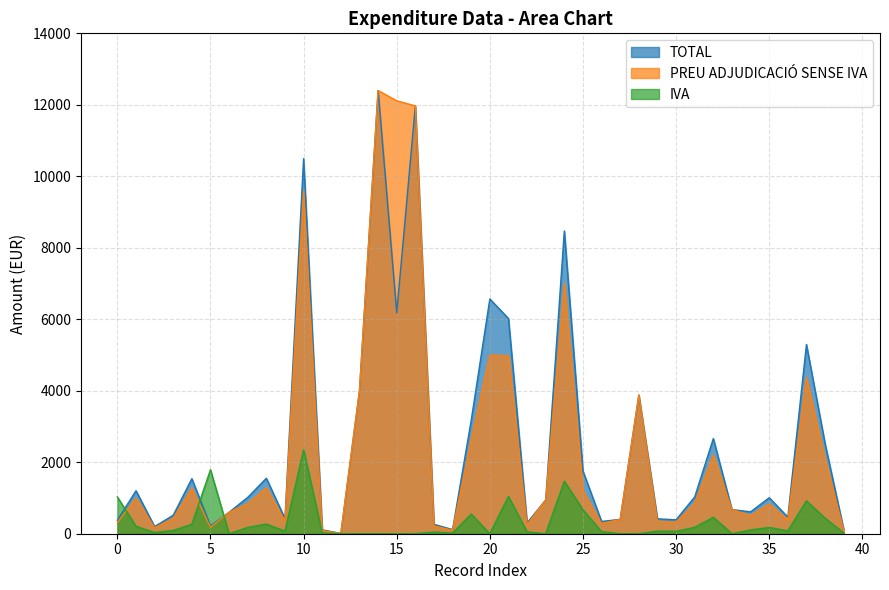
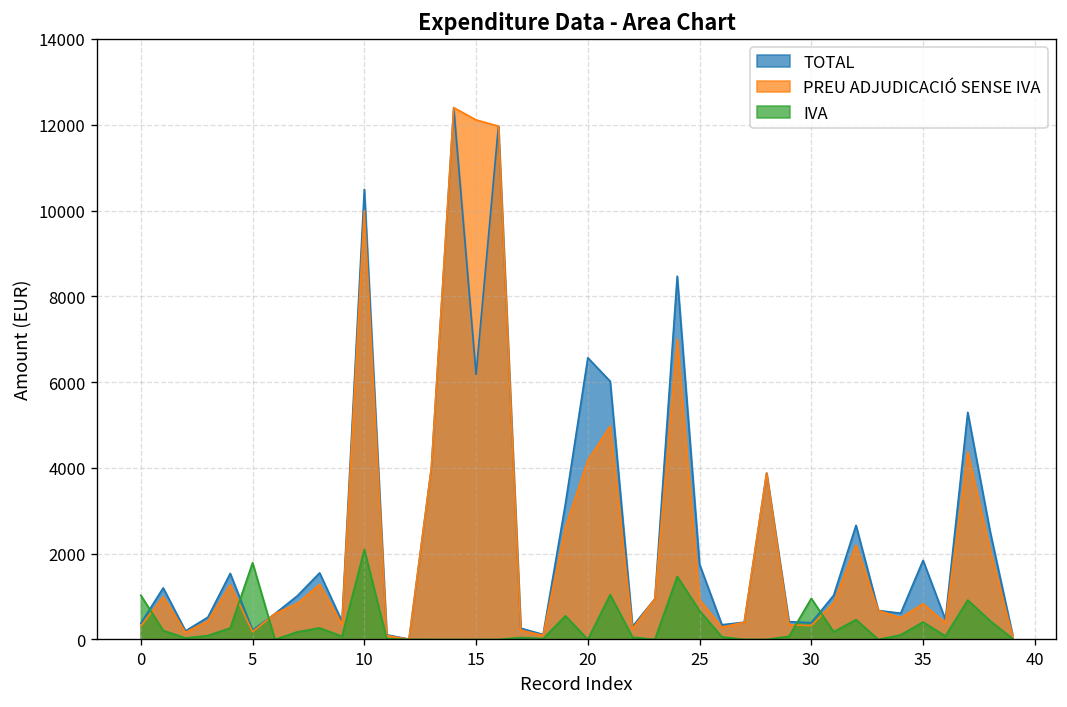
PREU ADJUDICACIÓ SENSE IVA, 10: 9600 -> 10000
IVA, 10: 2400 -> 2100
PREU ADJUDICACIÓ SENSE IVA, 20: 5000 -> 4200
PREU ADJUDICACIÓ SENSE IVA, 25: 1200 -> 900
IVA, 30: 100 -> 1000
TOTAL, 35: 1000 -> 1800
IVA, 35: 200 -> 400
